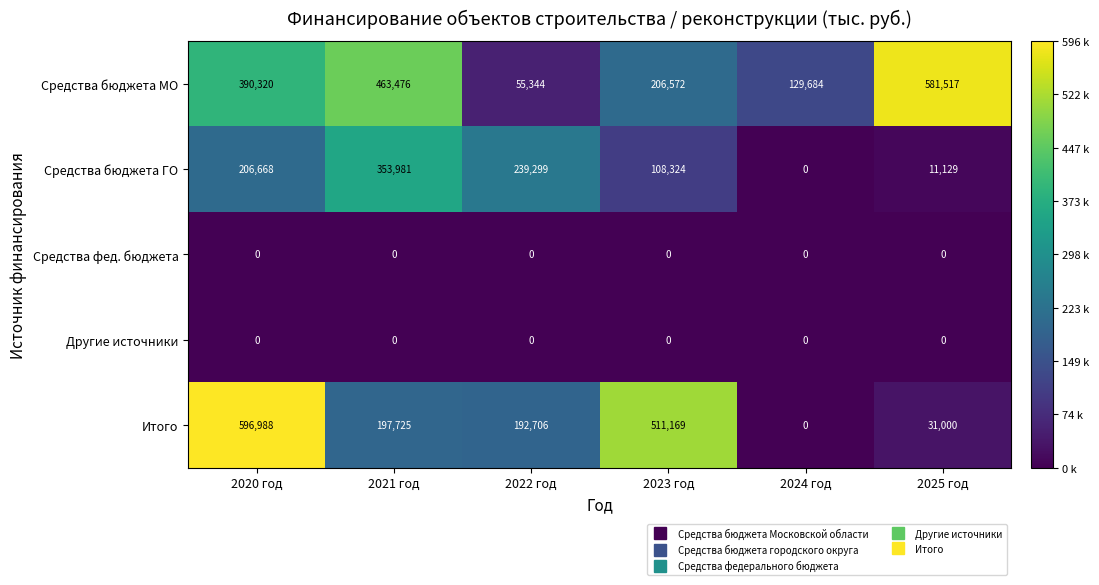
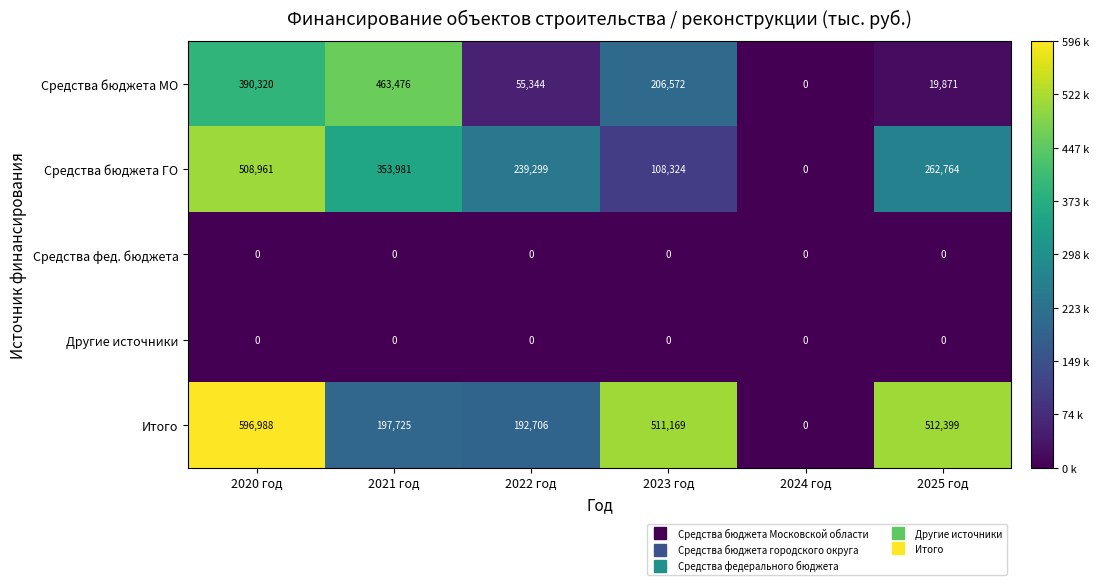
Средства бюджета МО, 2024 год: 129,684 -> 0
Средства бюджета МО, 2025 год: 581,517 -> 19,871
Средства бюджета ГО, 2020 год: 206,668 -> 508,961
Средства бюджета ГО, 2025 год: 11,129 -> 262,764
Итого, 2025 год: 31,000 -> 512,399
